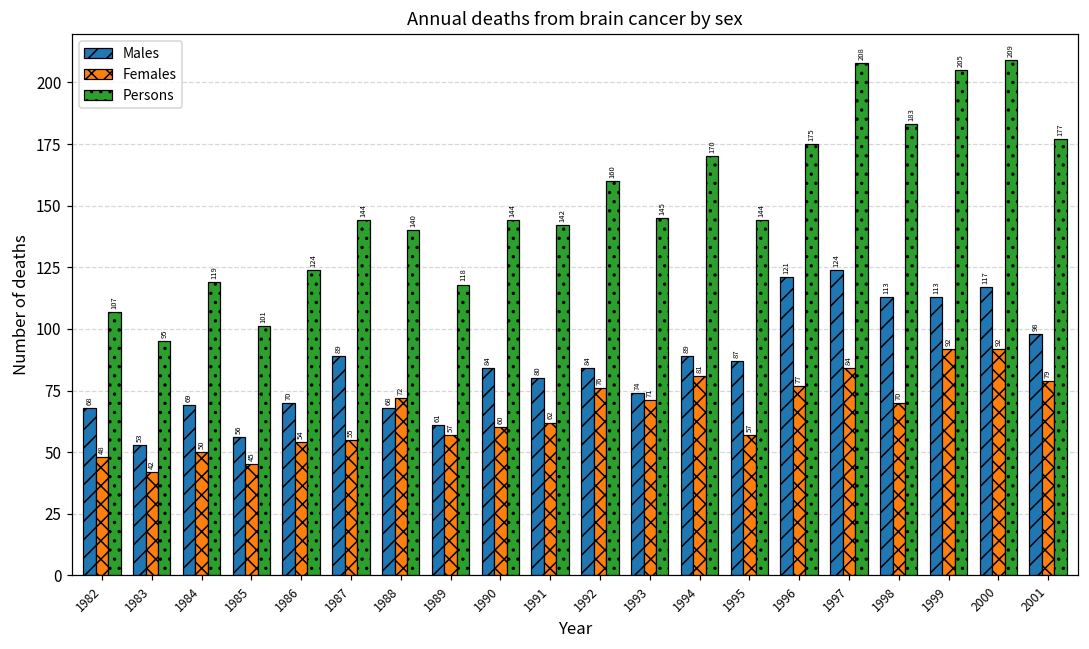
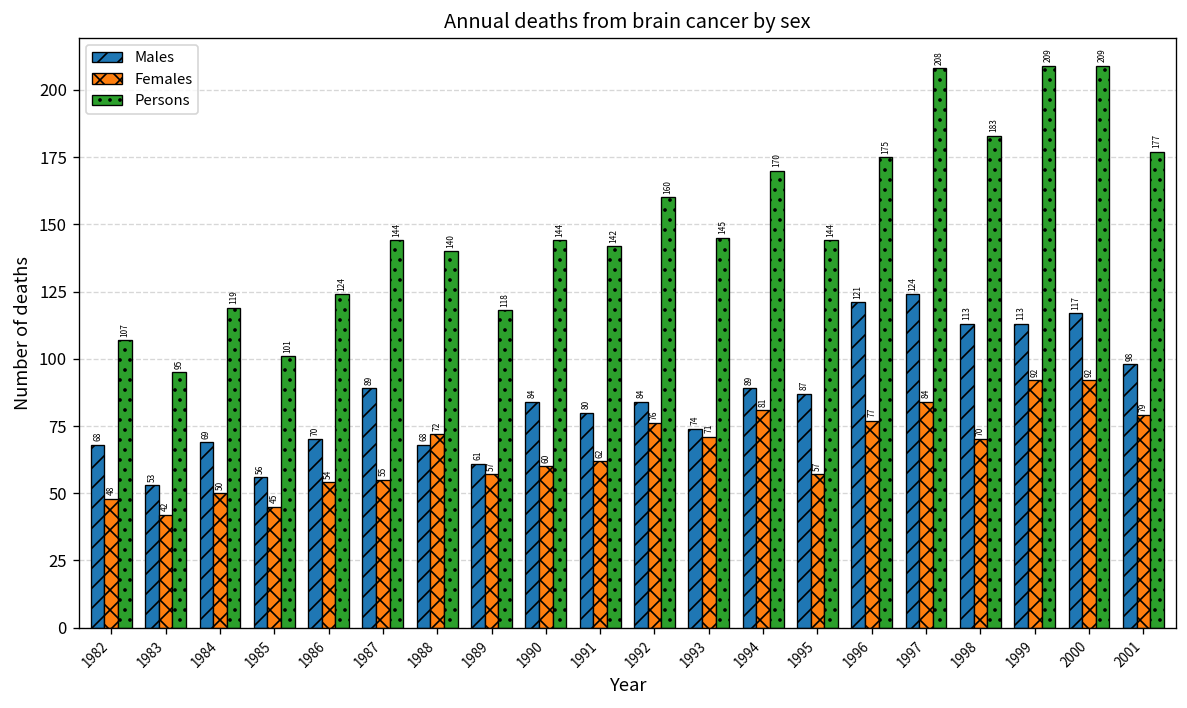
Persons, 1999: 205 -> 209
